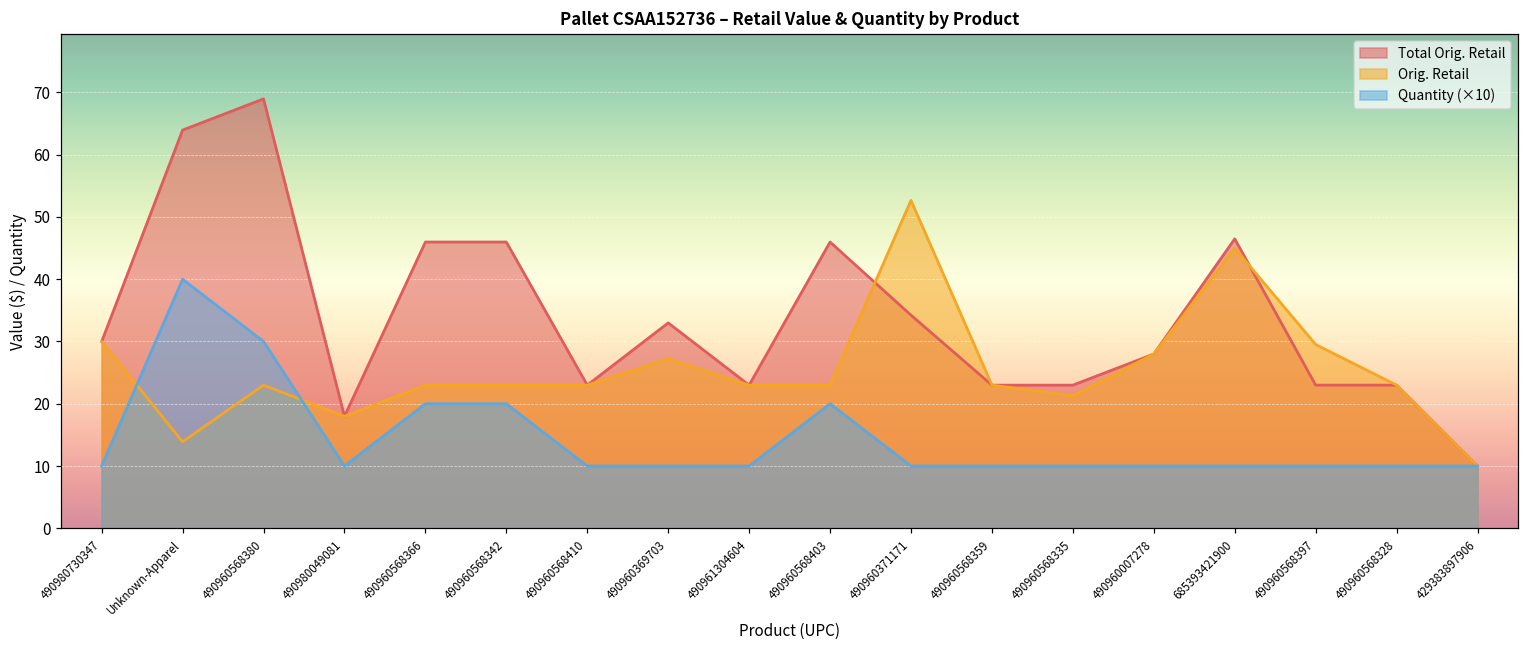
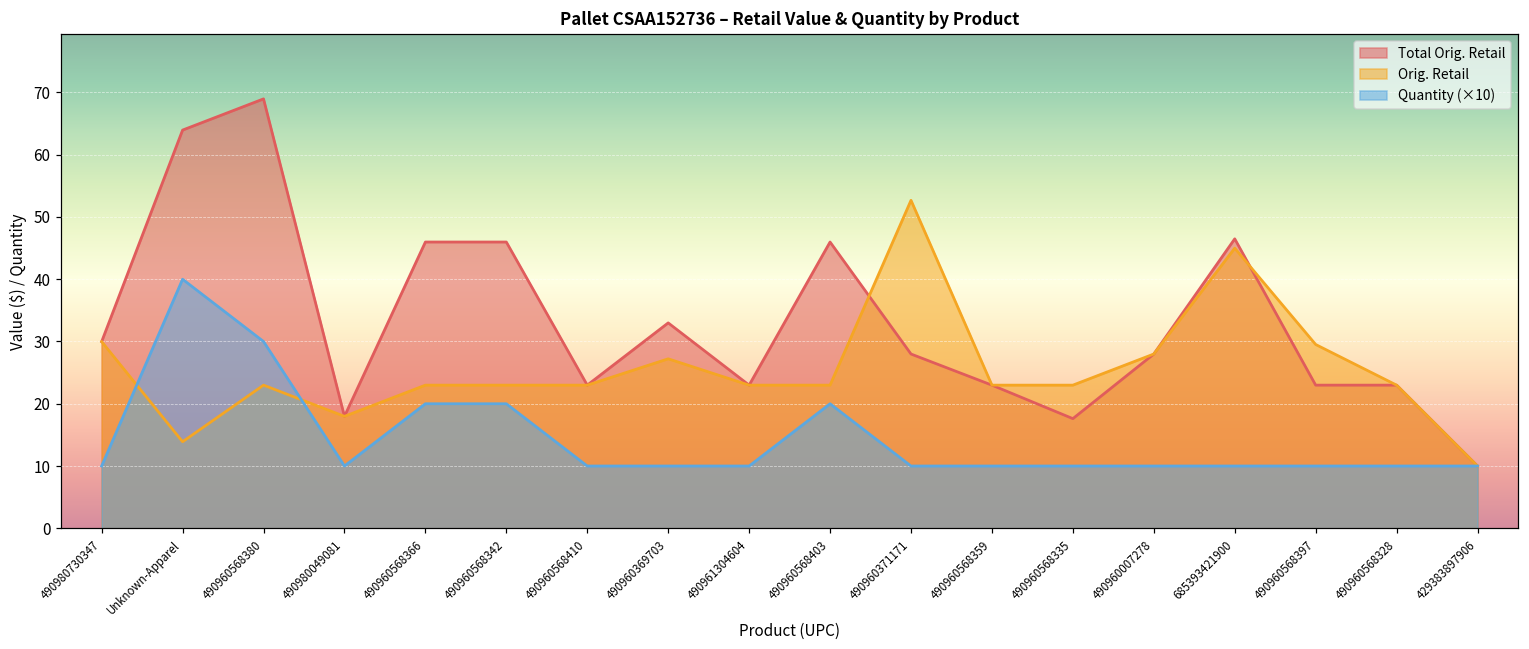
Total Orig. Retail, 490960371171: 34 -> 28
Total Orig. Retail, 490960568335: 23 -> 18
Orig. Retail, 490960568335: 21 -> 23
